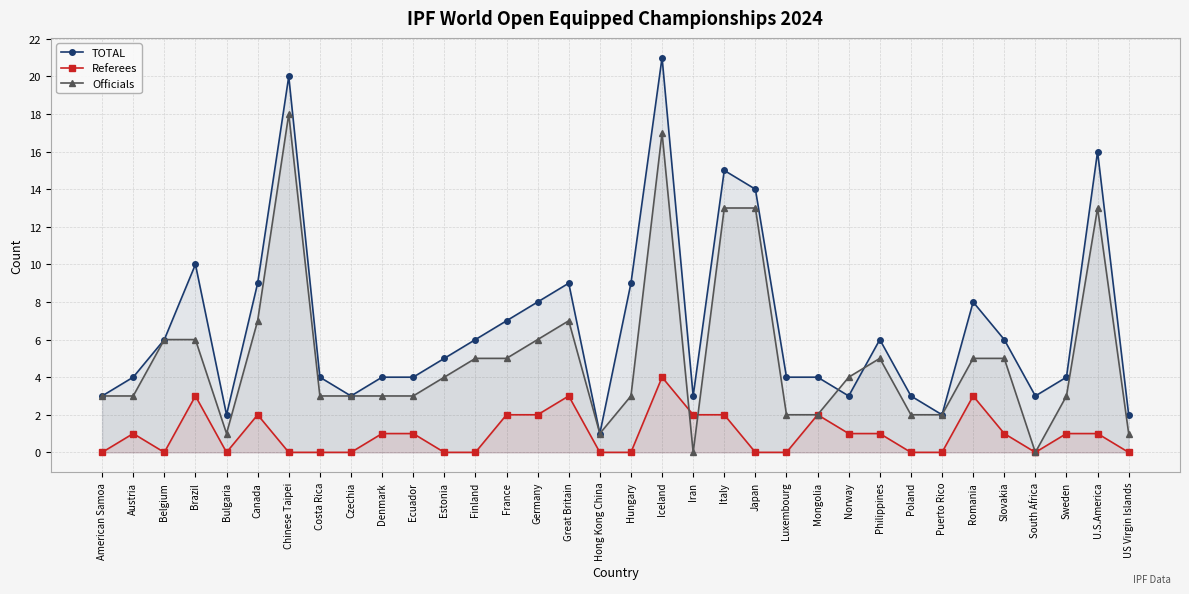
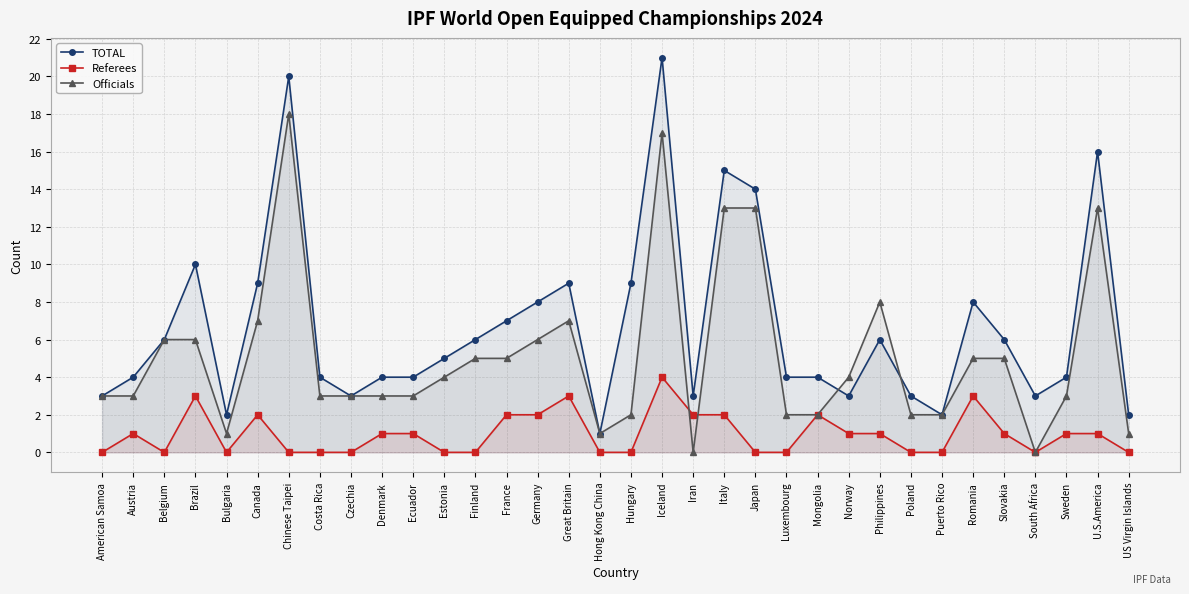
Officials, Hungary: 3 -> 2
Officials, Philippines: 5 -> 8
